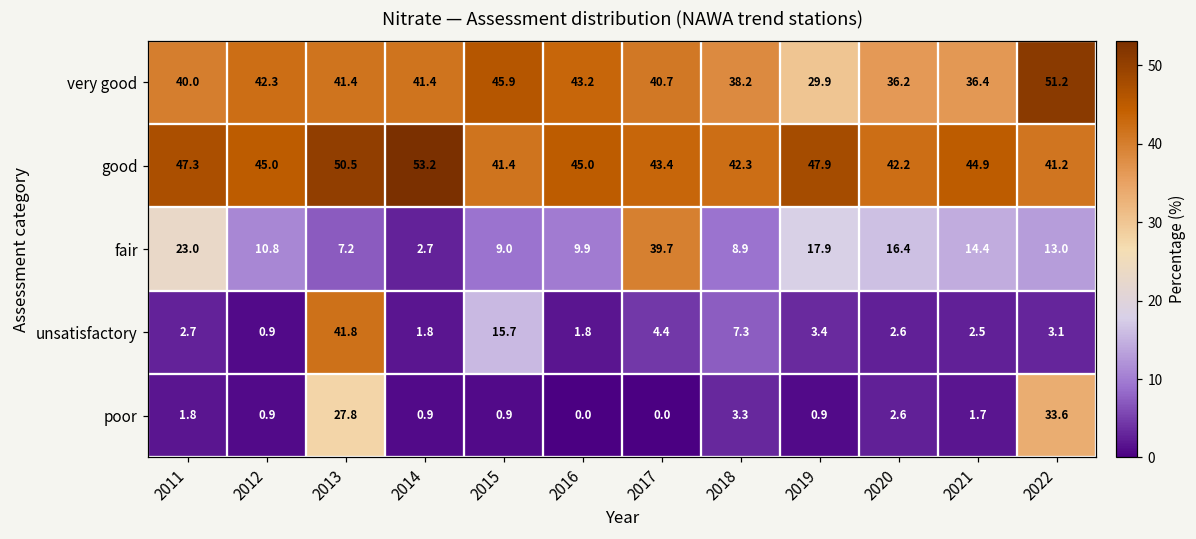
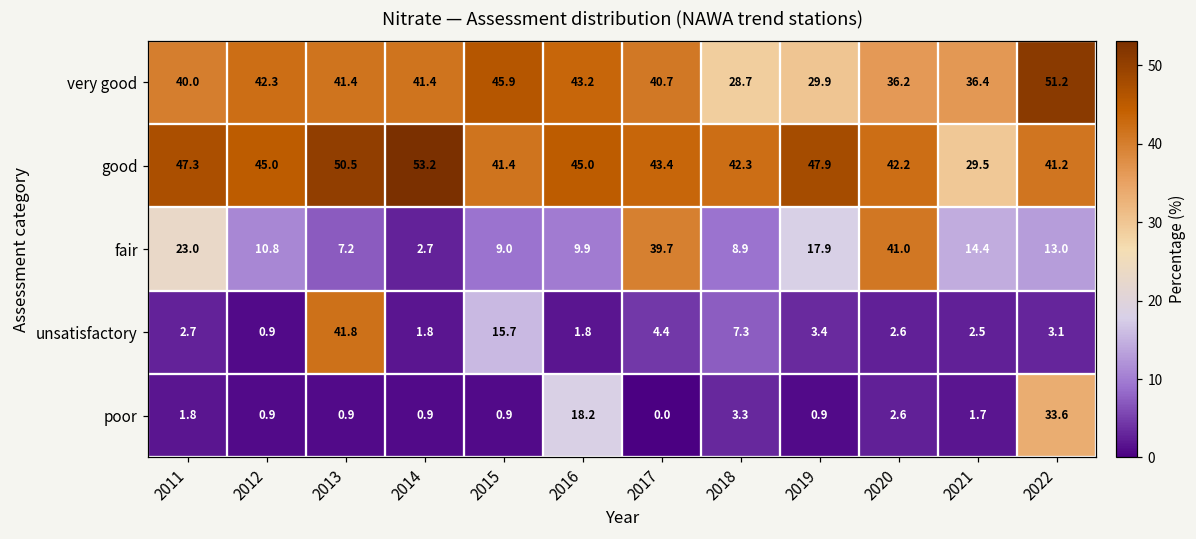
very good, 2018: 38.2 -> 28.7
good, 2021: 44.9 -> 29.5
fair, 2020: 16.4 -> 41.0
poor, 2013: 27.8 -> 0.9
poor, 2016: 0.0 -> 18.2
